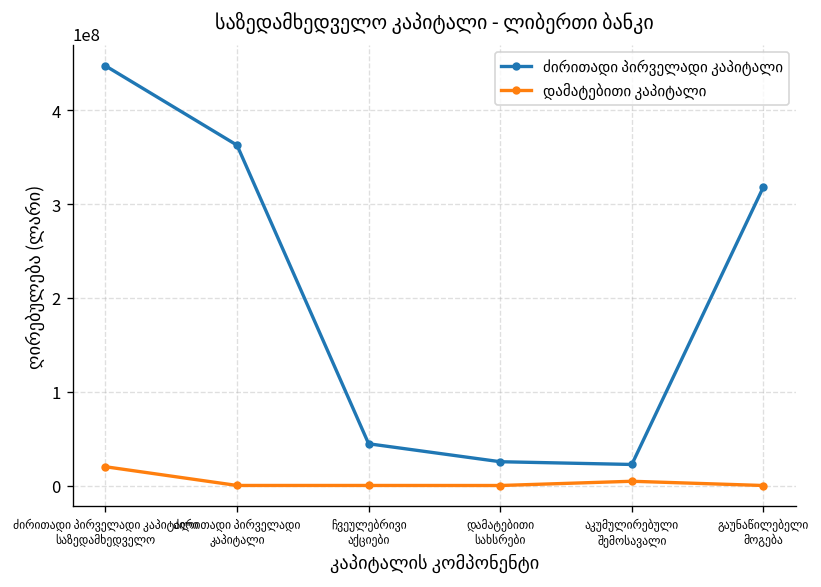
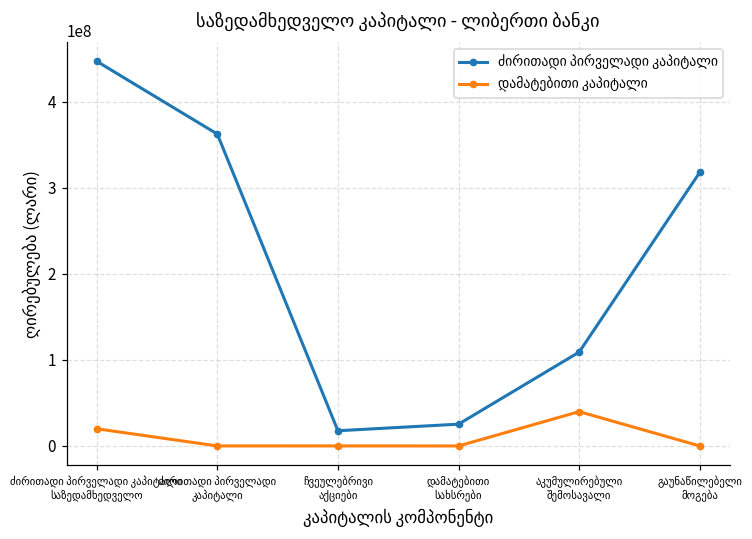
ძირითადი პირველადი კაპიტალი, ჩვეულებრივი აქციები: 40000000 -> 20000000
ძირითადი პირველადი კაპიტალი, აკუმულირებული შემოსავალი: 20000000 -> 110000000
დამატებითი კაპიტალი, აკუმულირებული შემოსავალი: 0 -> 40000000
